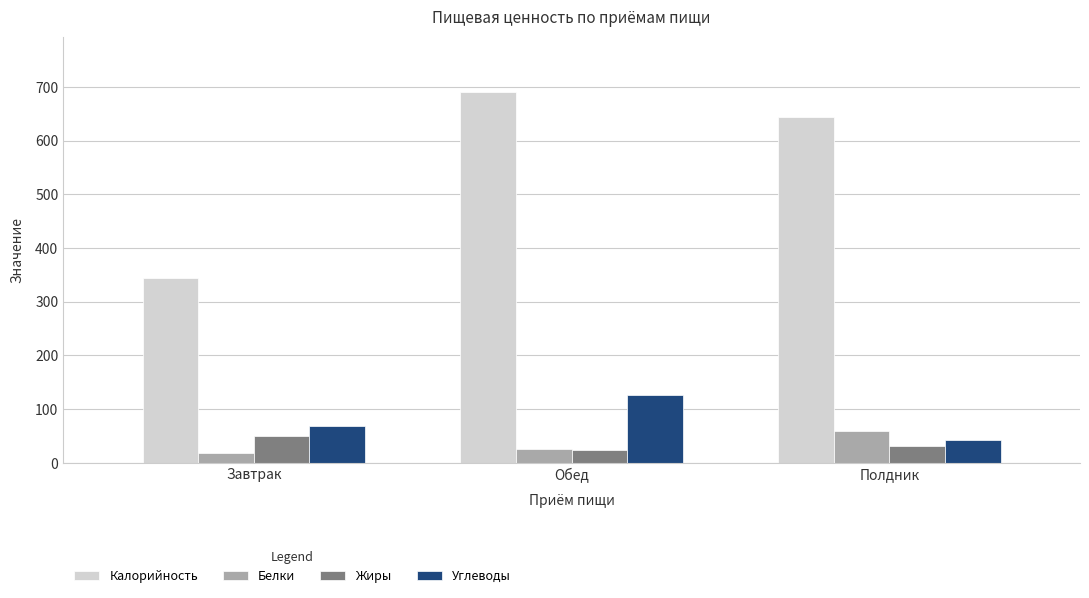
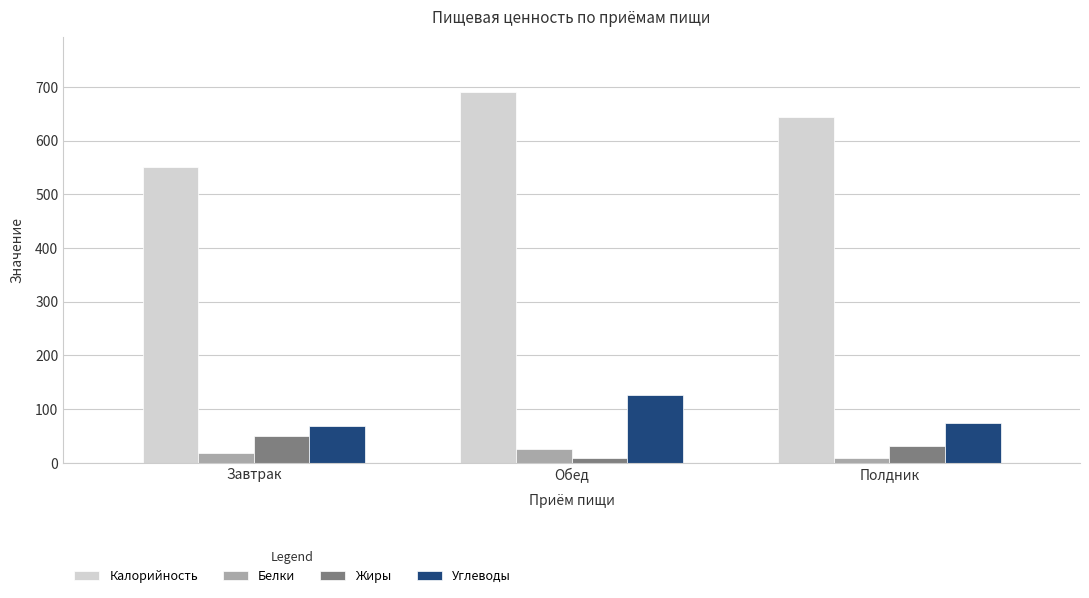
Калорийность, Завтрак: 340 -> 550
Жиры, Обед: 20 -> 10
Белки, Полдник: 60 -> 10
Углеводы, Полдник: 40 -> 70
